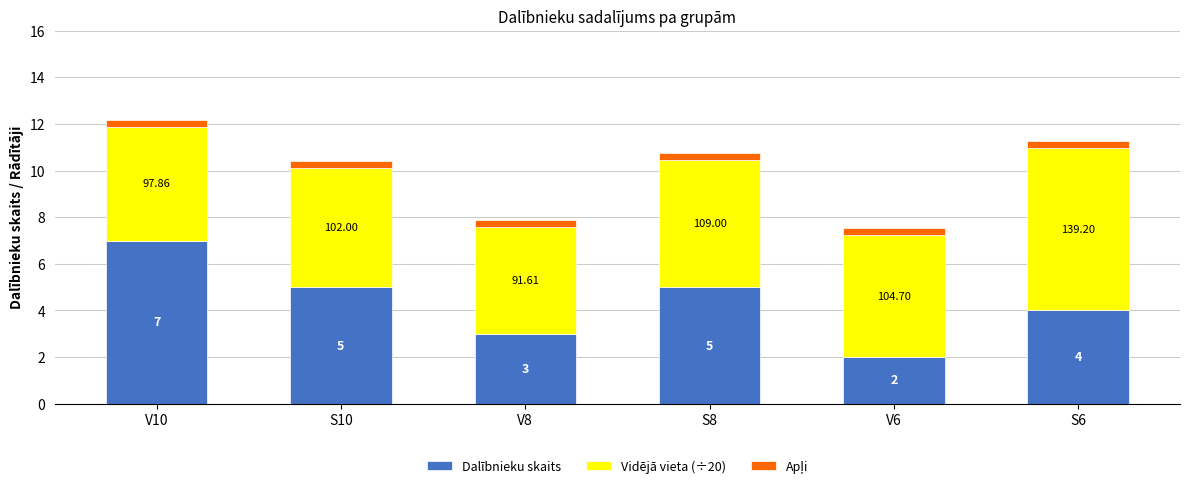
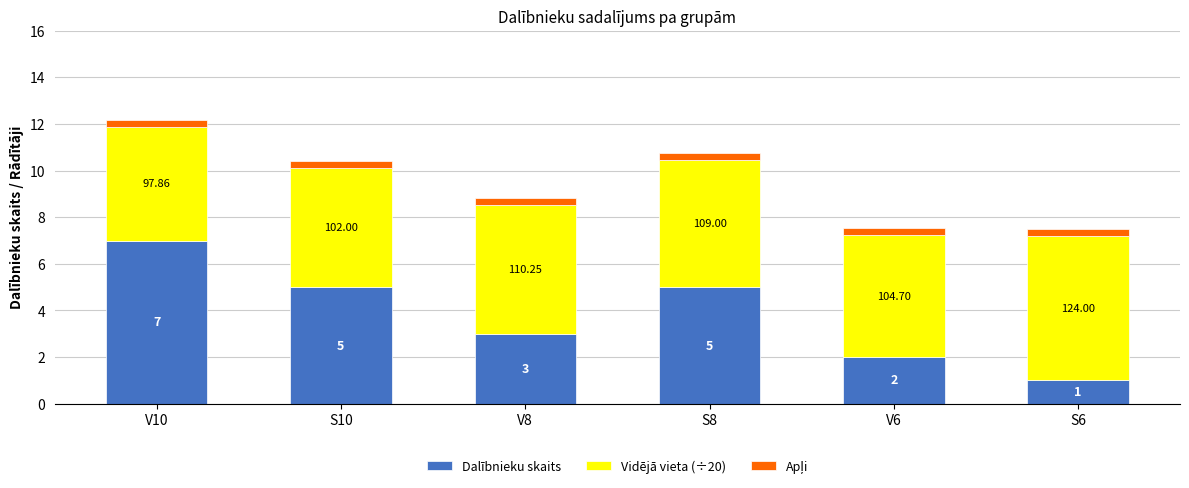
Vidējā vieta (÷20), V8: 91.61 -> 110.25
Dalībnieku skaits, S6: 4 -> 1
Vidējā vieta (÷20), S6: 139.20 -> 124.00
